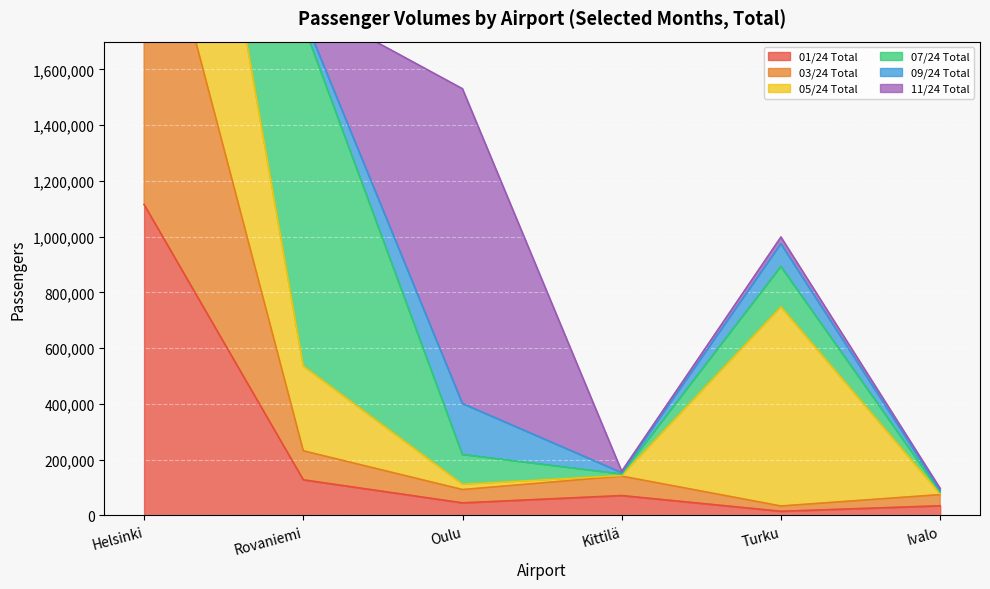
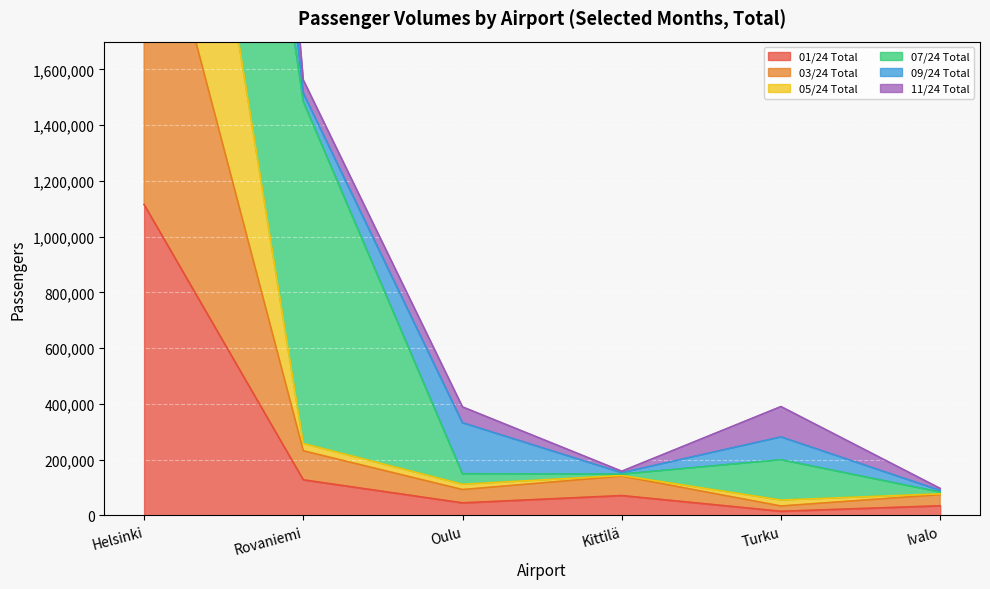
05/24 Total, Rovaniemi: 300,000 -> 30,000
07/24 Total, Oulu: 110,000 -> 40,000
11/24 Total, Oulu: 1,130,000 -> 60,000
05/24 Total, Turku: 710,000 -> 20,000
11/24 Total, Turku: 20,000 -> 110,000
